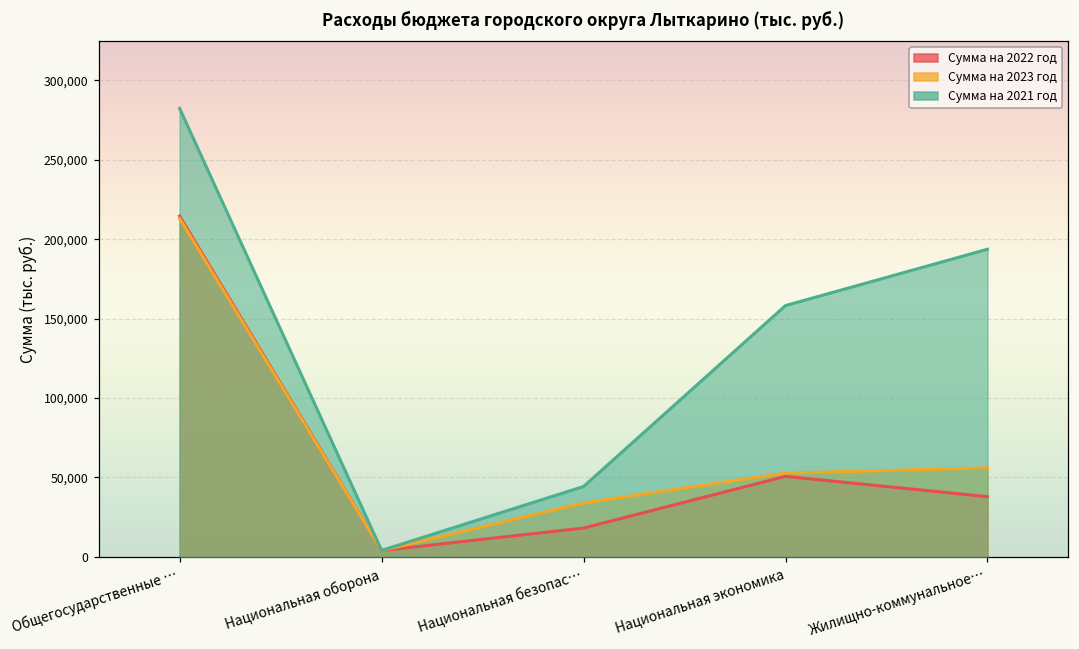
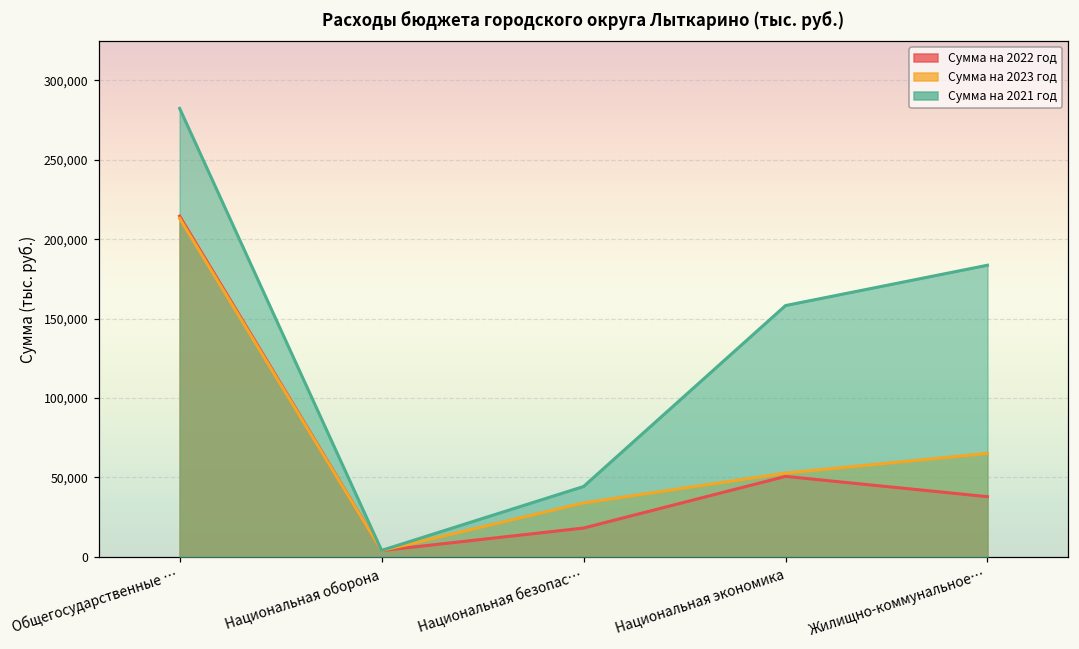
Сумма на 2023 год, Жилищно-коммунальное…: 56,000 -> 65,000
Сумма на 2021 год, Жилищно-коммунальное…: 194,000 -> 184,000
